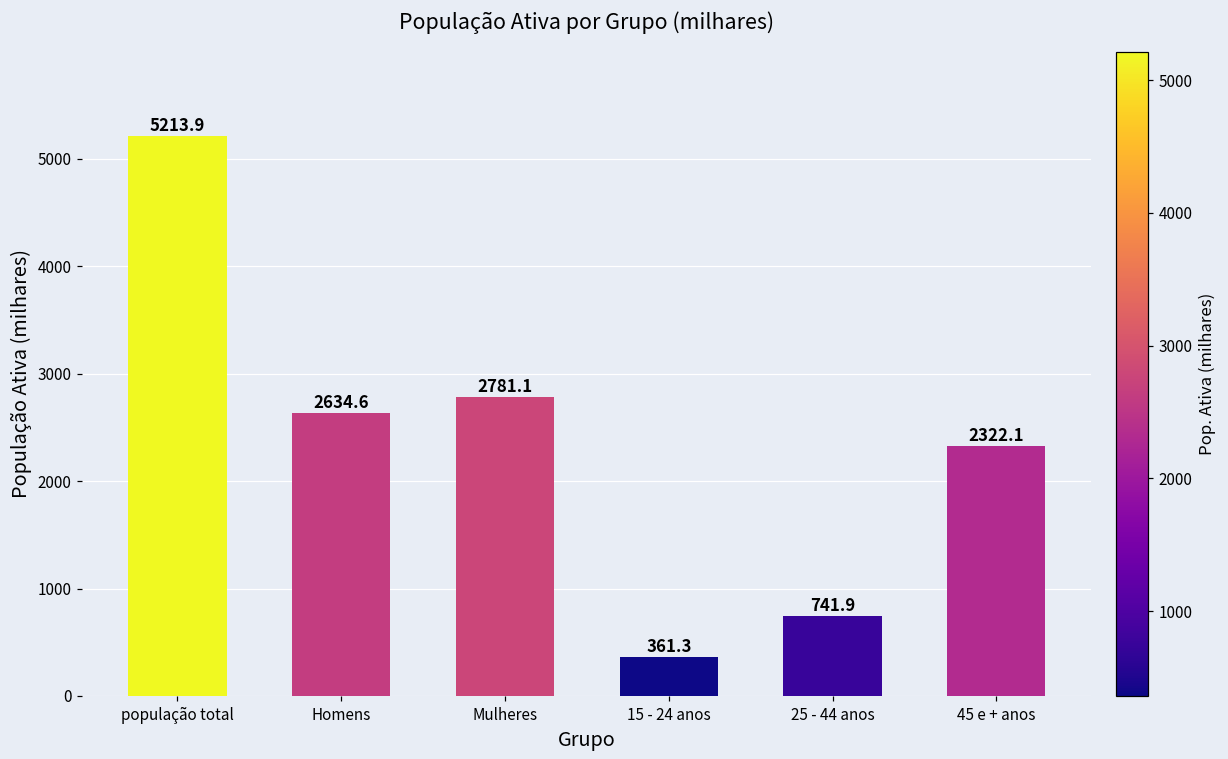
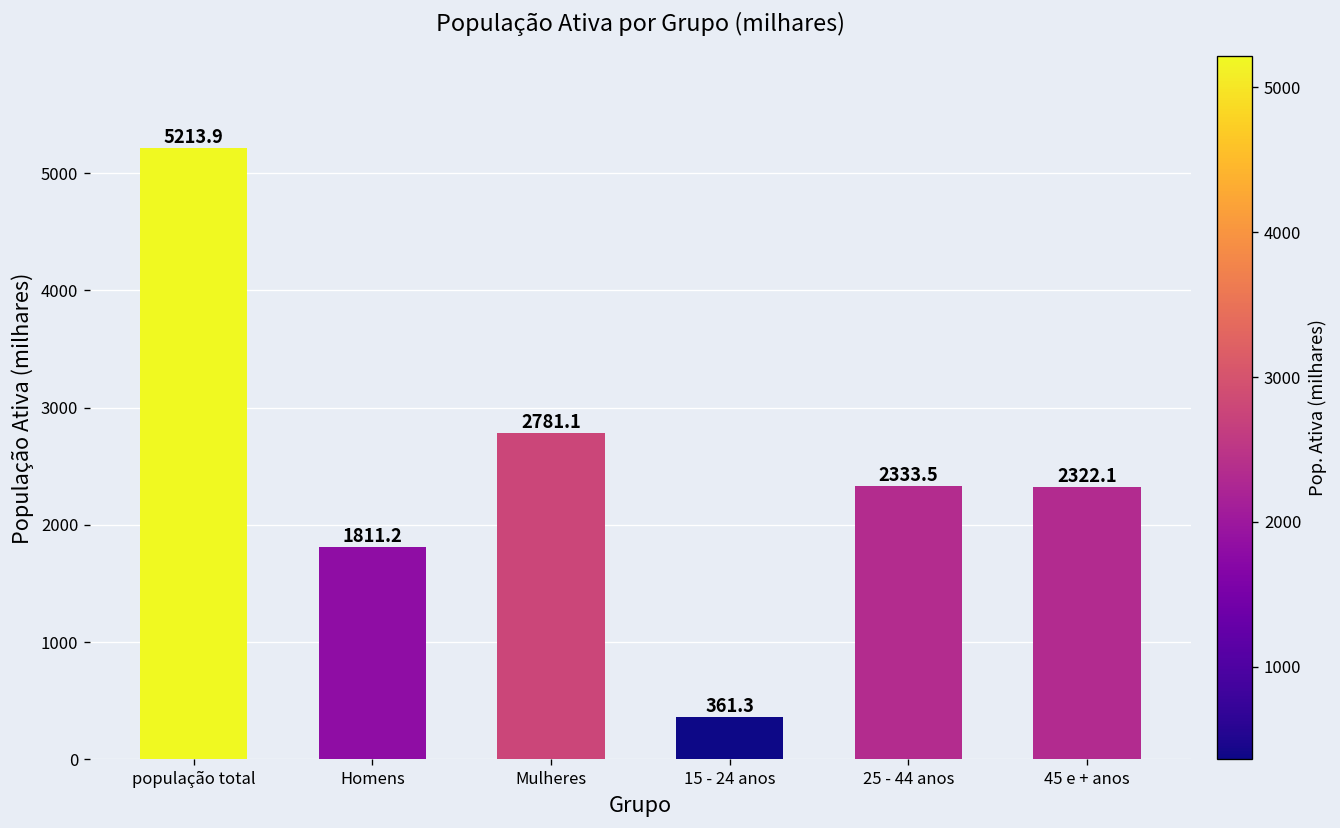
Homens: 2634.6 -> 1811.2
25 - 44 anos: 741.9 -> 2333.5
